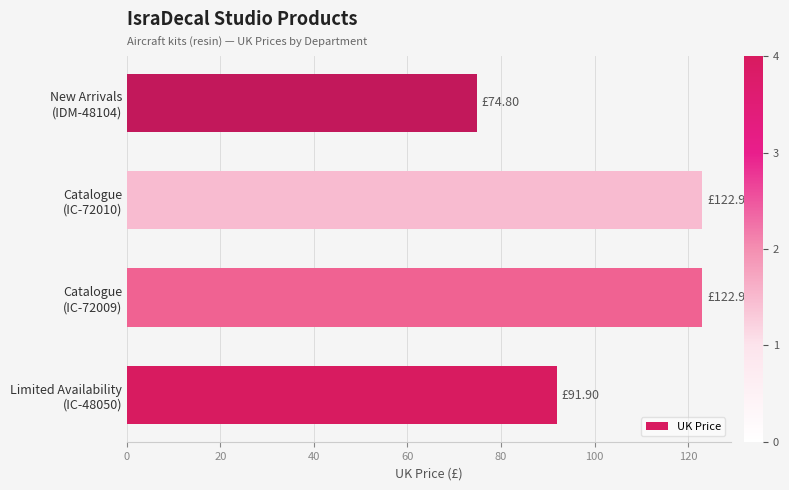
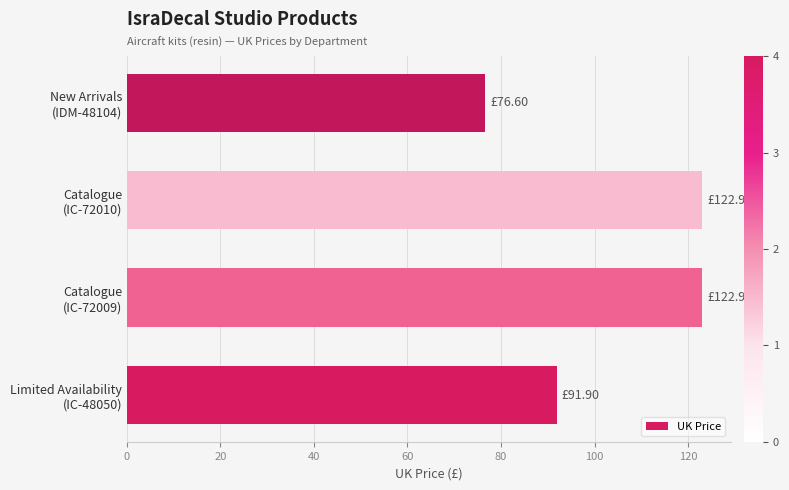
New Arrivals (IDM-48104): £74.80 -> £76.60
